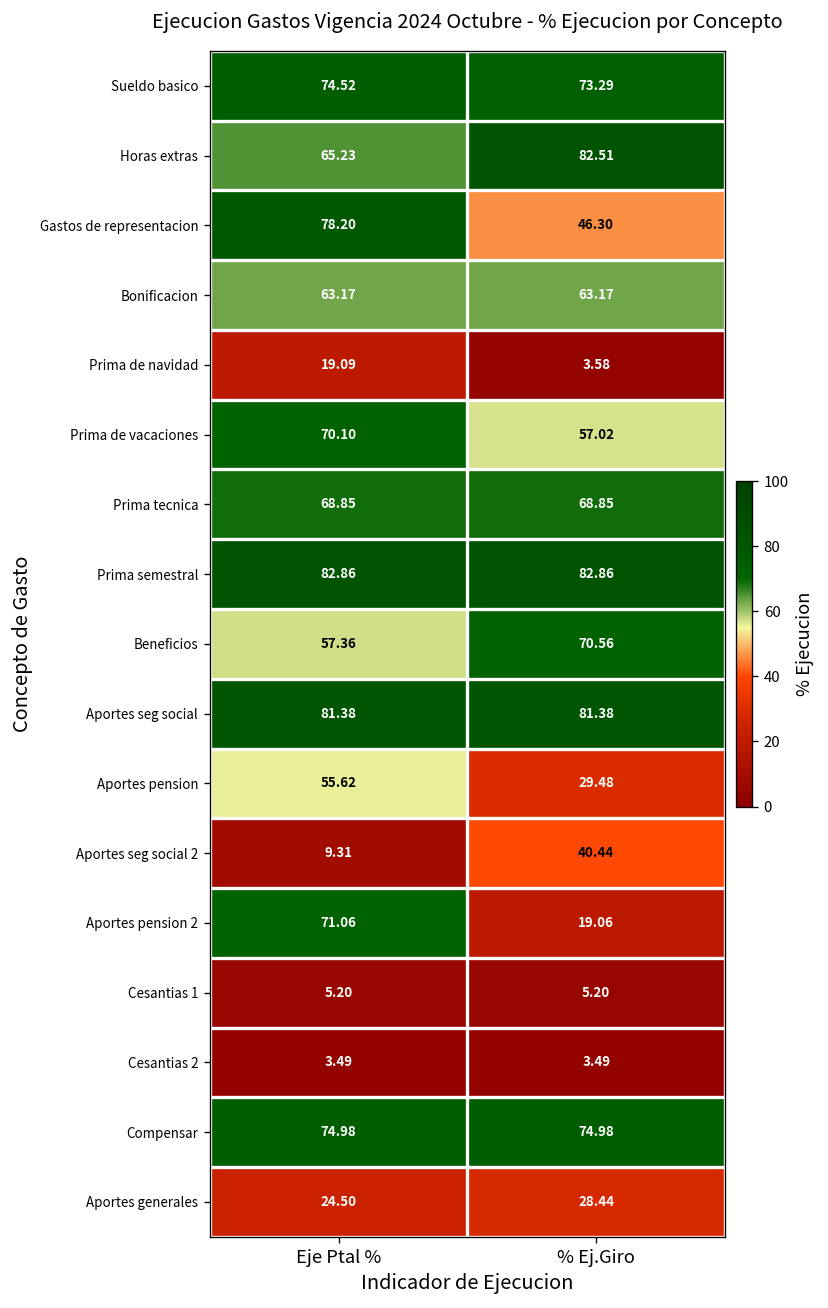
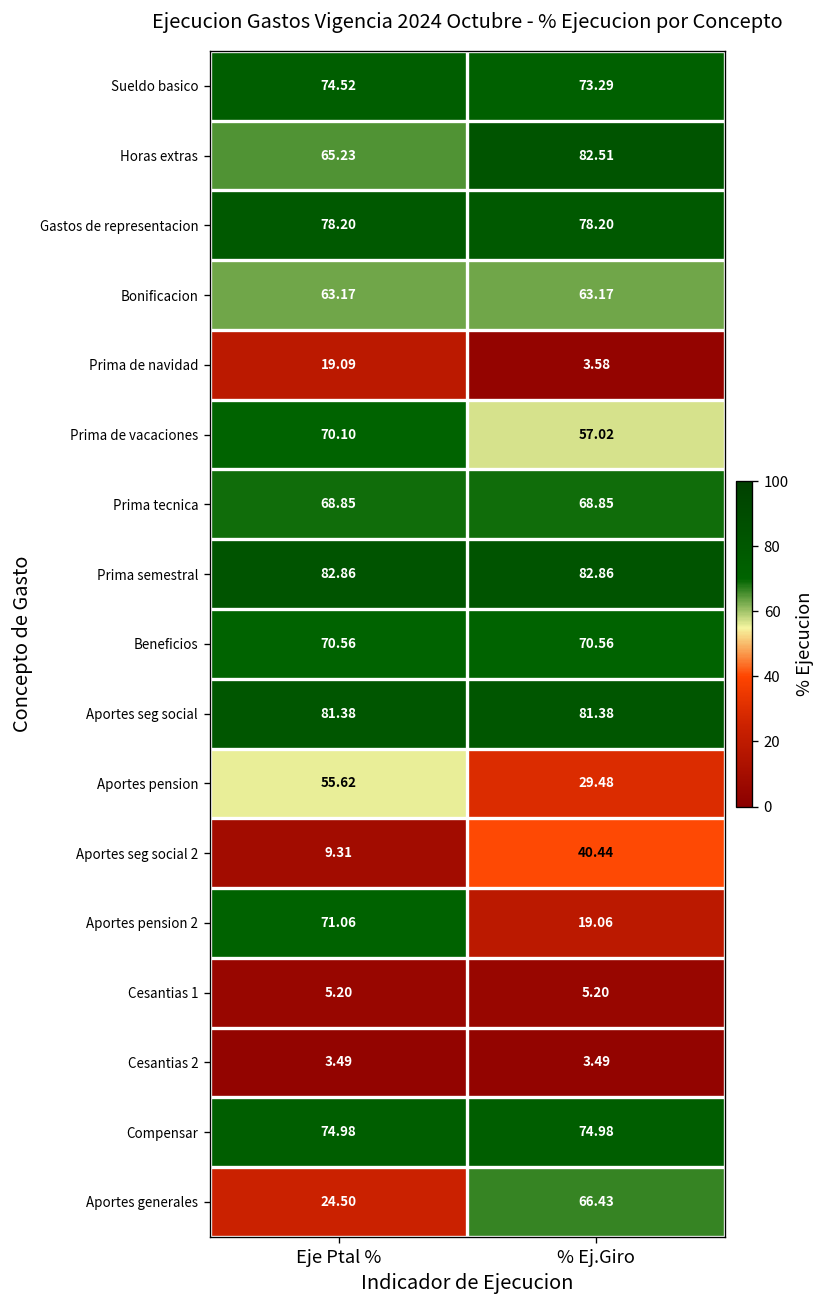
Gastos de representacion, % Ej.Giro: 46.30 -> 78.20
Beneficios, Eje Ptal %: 57.36 -> 70.56
Aportes generales, % Ej.Giro: 28.44 -> 66.43
